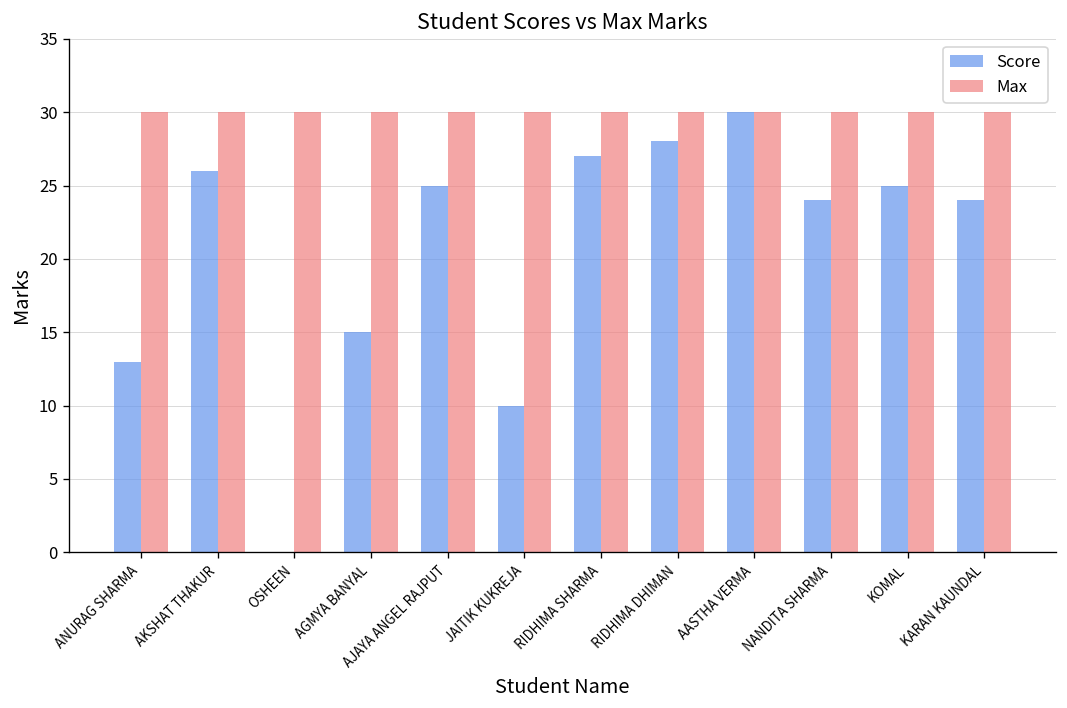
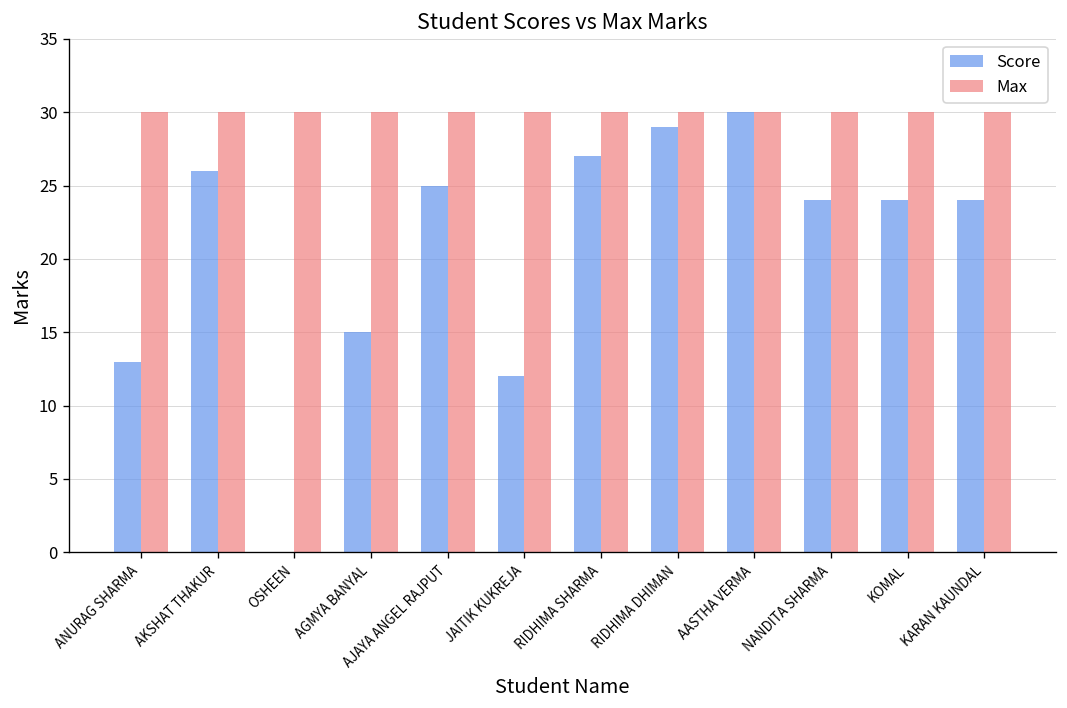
Score, JAITIK KUKREJA: 10 -> 12
Score, RIDHIMA DHIMAN: 28 -> 29
Score, KOMAL: 25 -> 24
